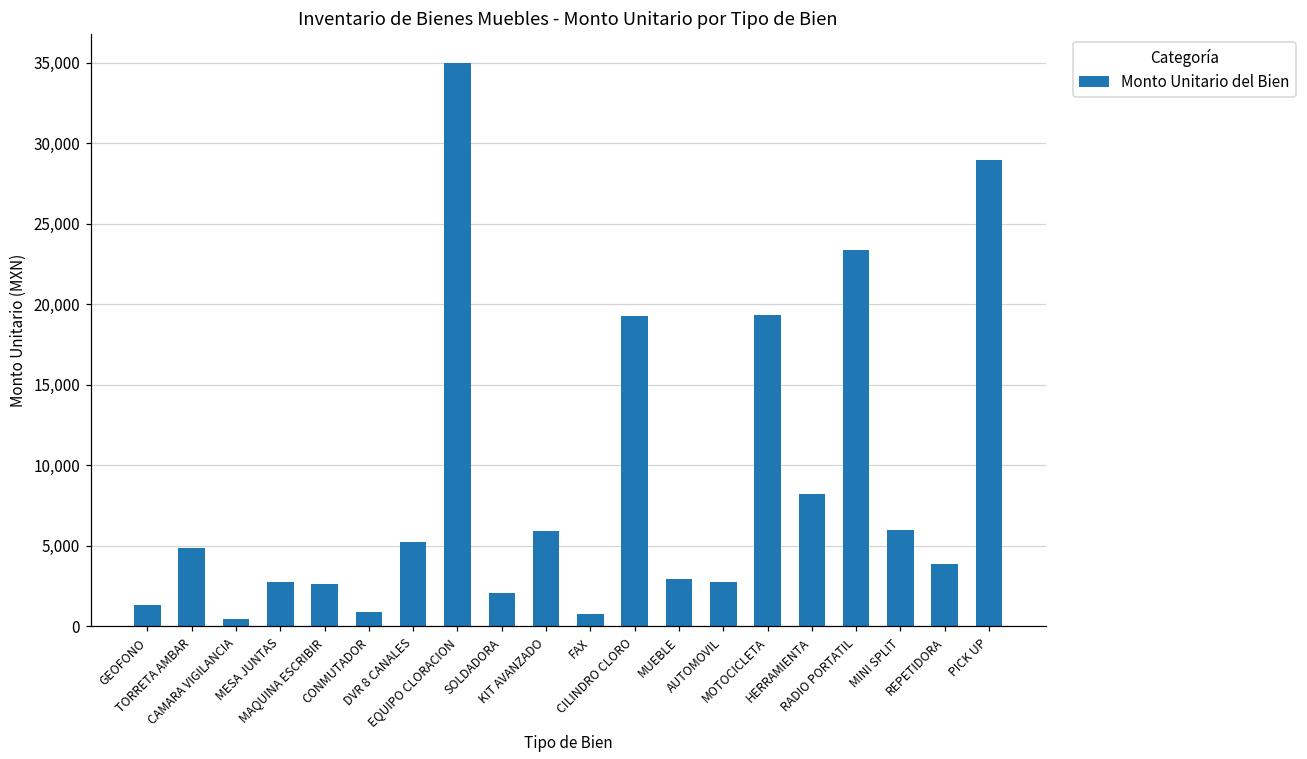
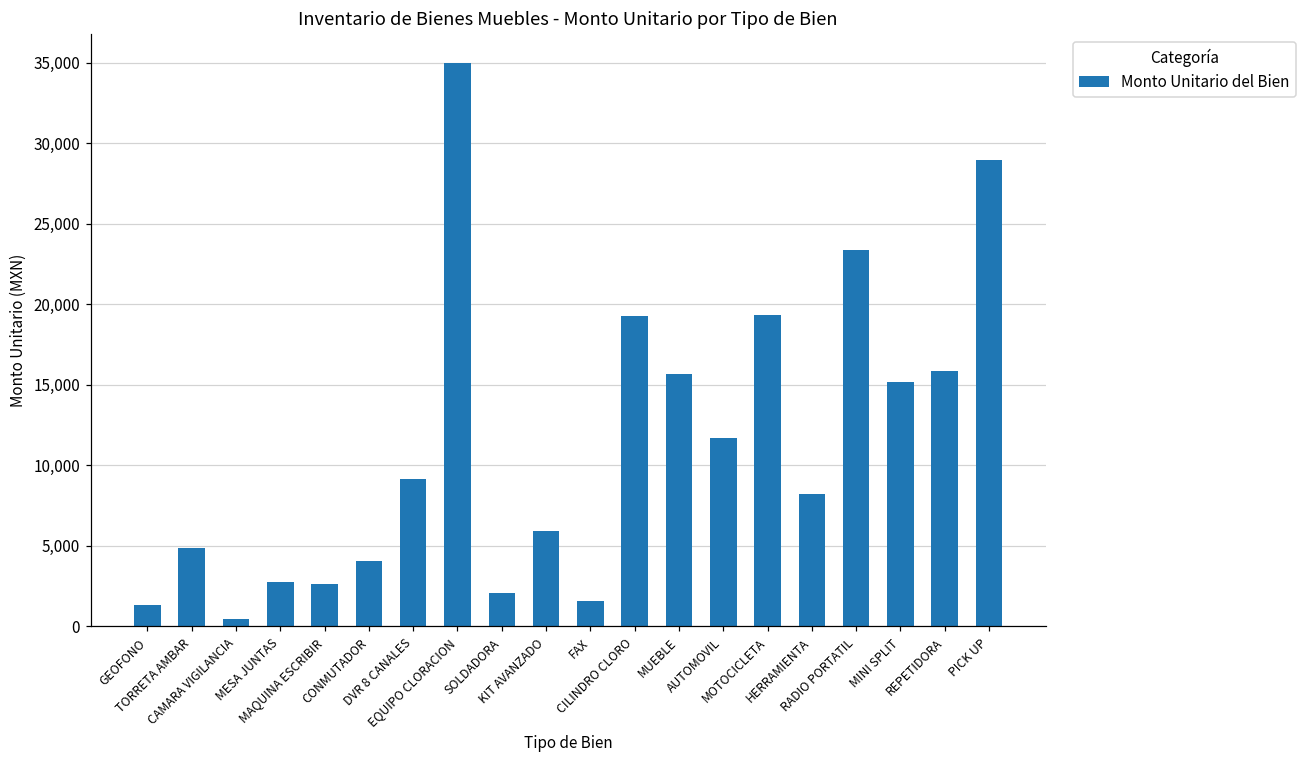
CONMUTADOR: 900 -> 4,100
DVR 8 CANALES: 5,200 -> 9,200
FAX: 800 -> 1,500
MUEBLE: 3,000 -> 15,700
AUTOMOVIL: 2,700 -> 11,700
MINI SPLIT: 6,000 -> 15,100
REPETIDORA: 3,900 -> 15,800
